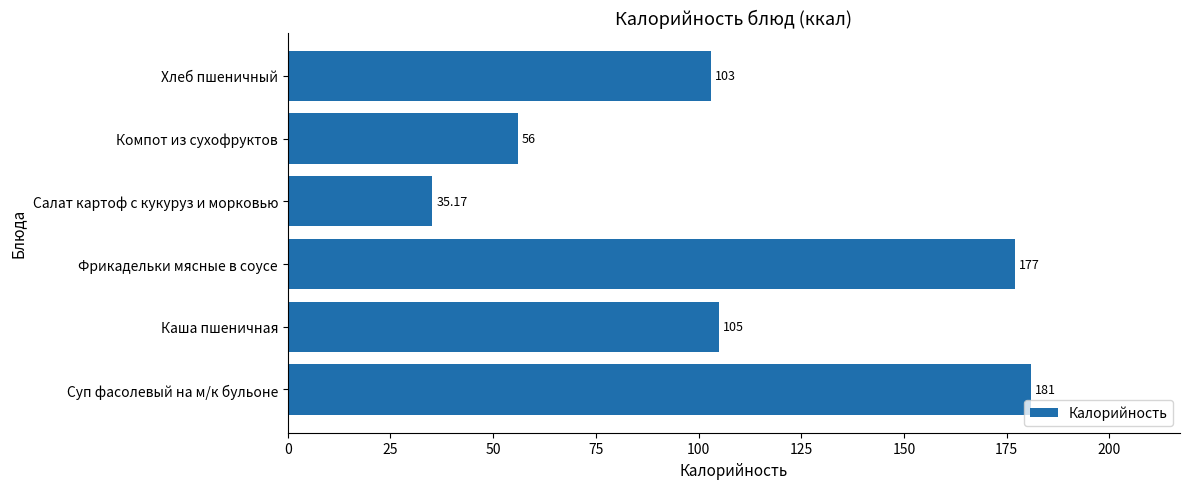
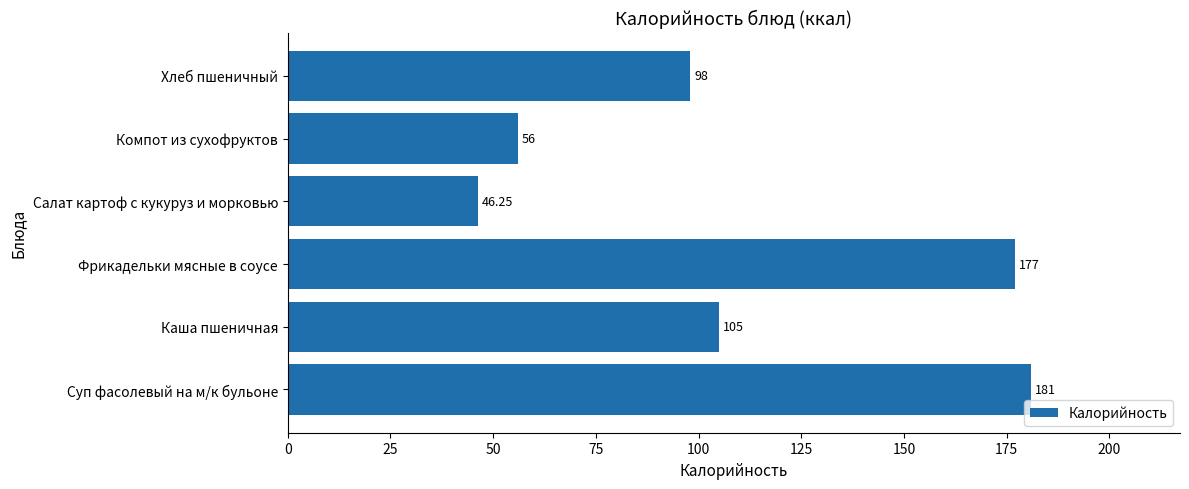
Хлеб пшеничный: 103 -> 98
Салат картоф с кукуруз и морковью: 35.17 -> 46.25
